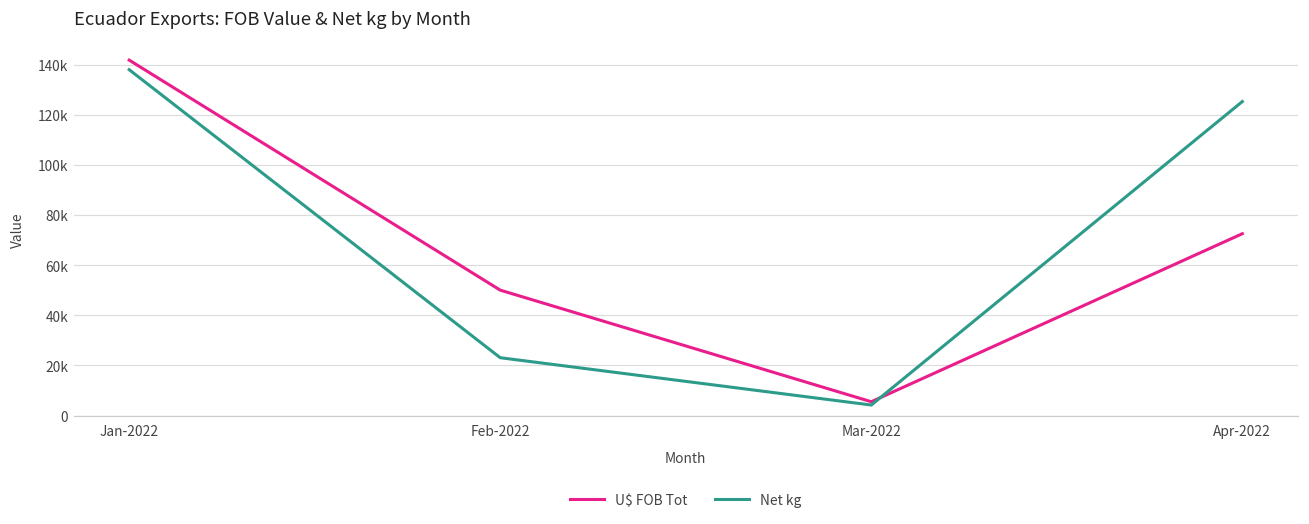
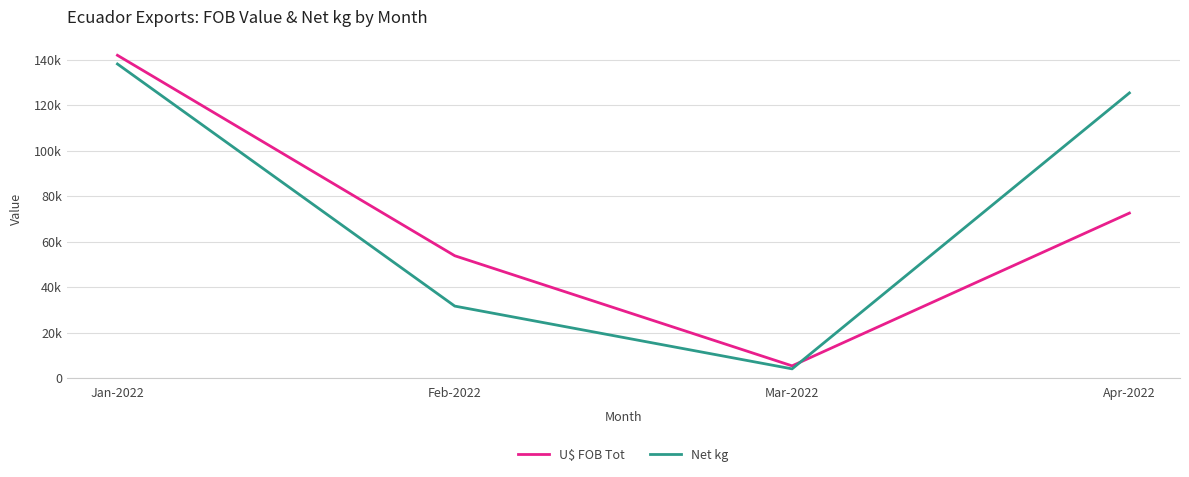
U$ FOB Tot, Feb-2022: 50000 -> 54000
Net kg, Feb-2022: 23000 -> 32000
